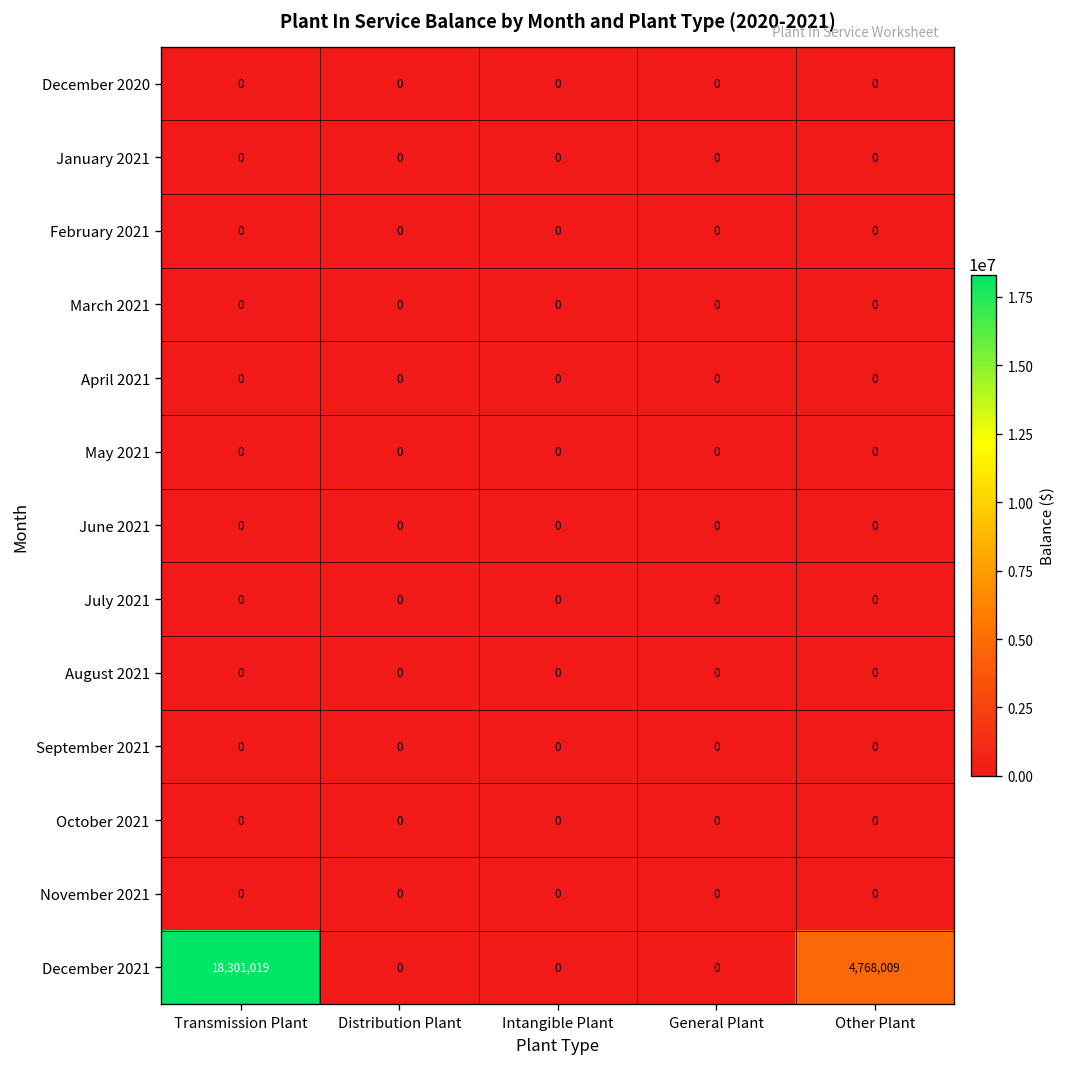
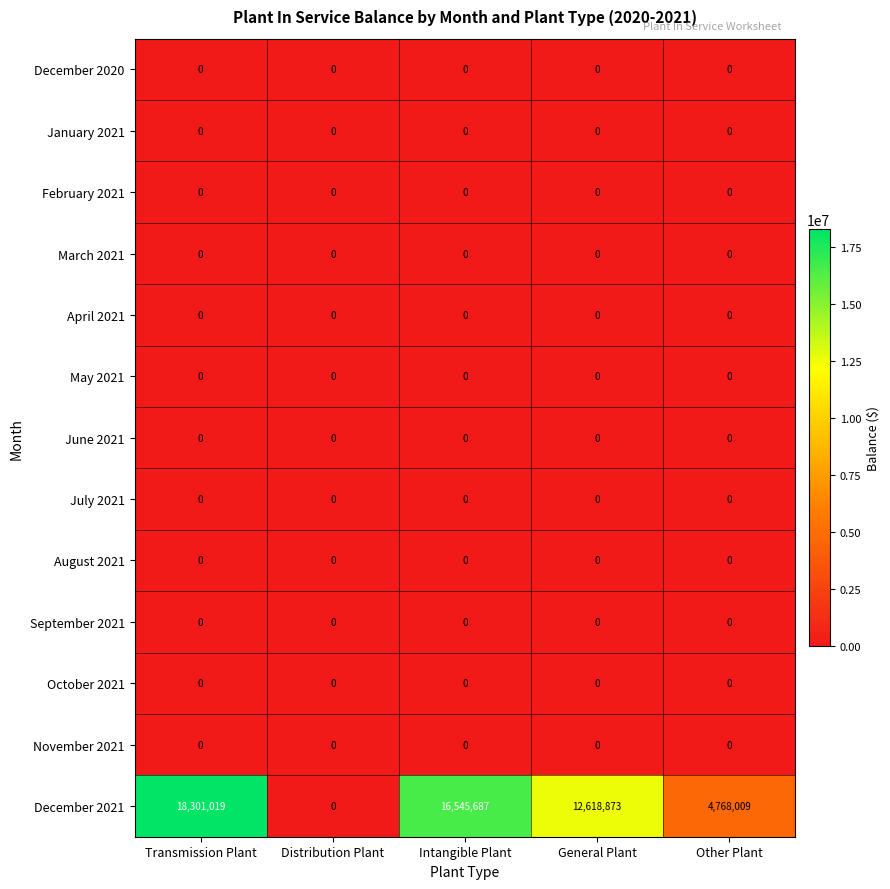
December 2021, Intangible Plant: 0 -> 16,545,687
December 2021, General Plant: 0 -> 12,618,873
